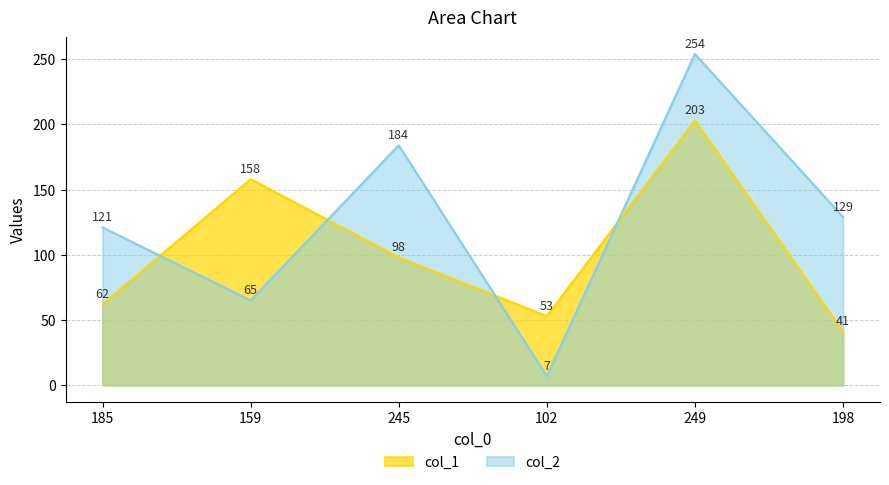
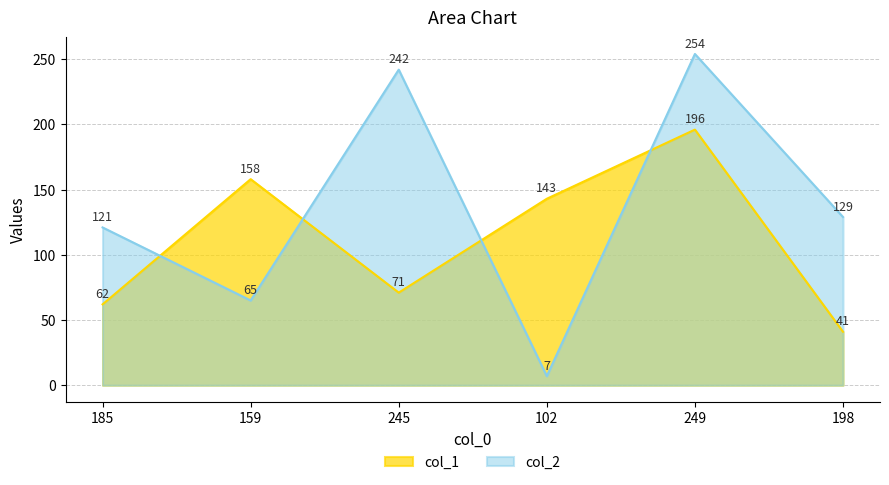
col_1, 245: 98 -> 71
col_2, 245: 184 -> 242
col_1, 102: 53 -> 143
col_1, 249: 203 -> 196
